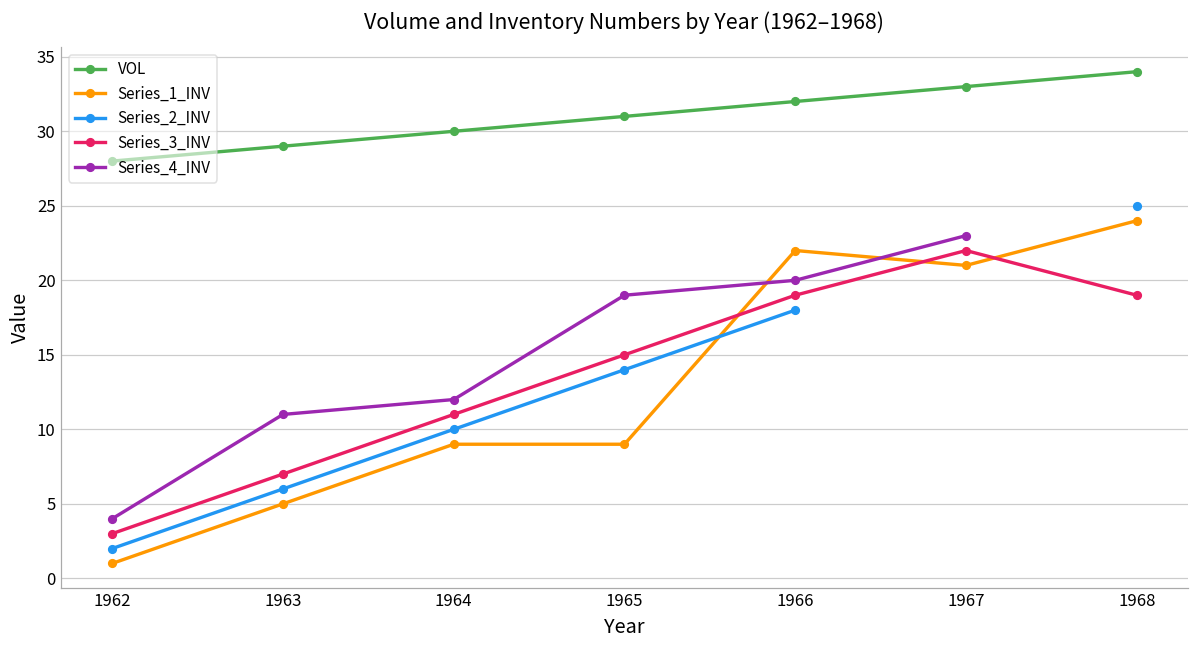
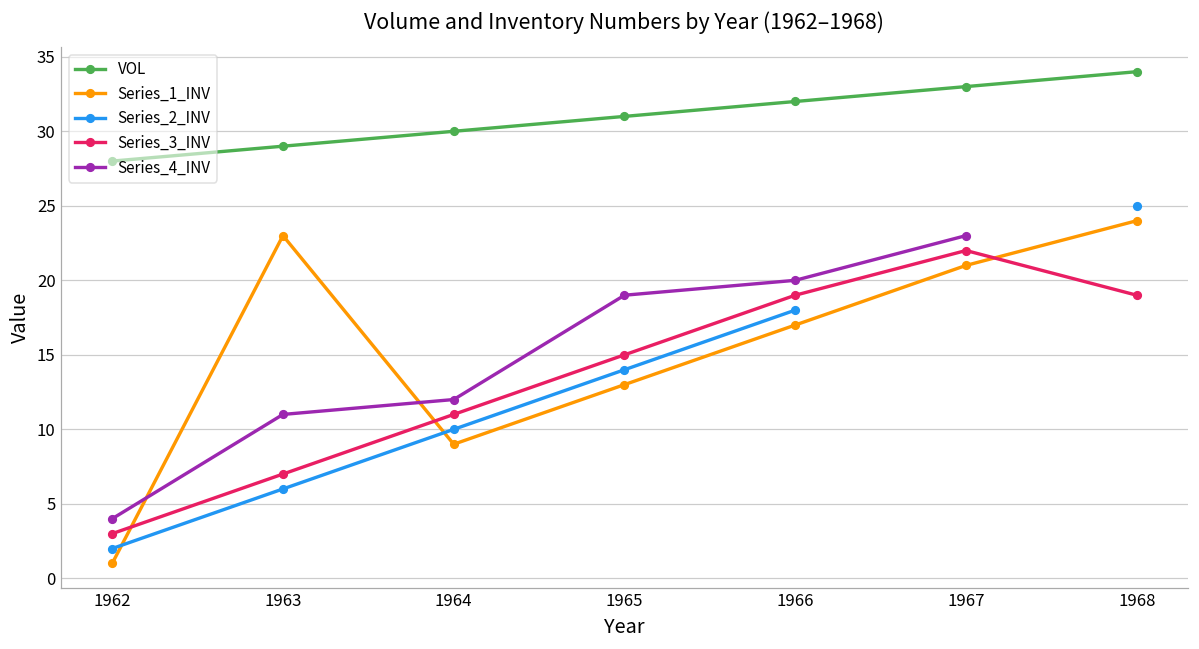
Series_1_INV, 1963: 5 -> 23
Series_1_INV, 1965: 9 -> 13
Series_1_INV, 1966: 22 -> 17
